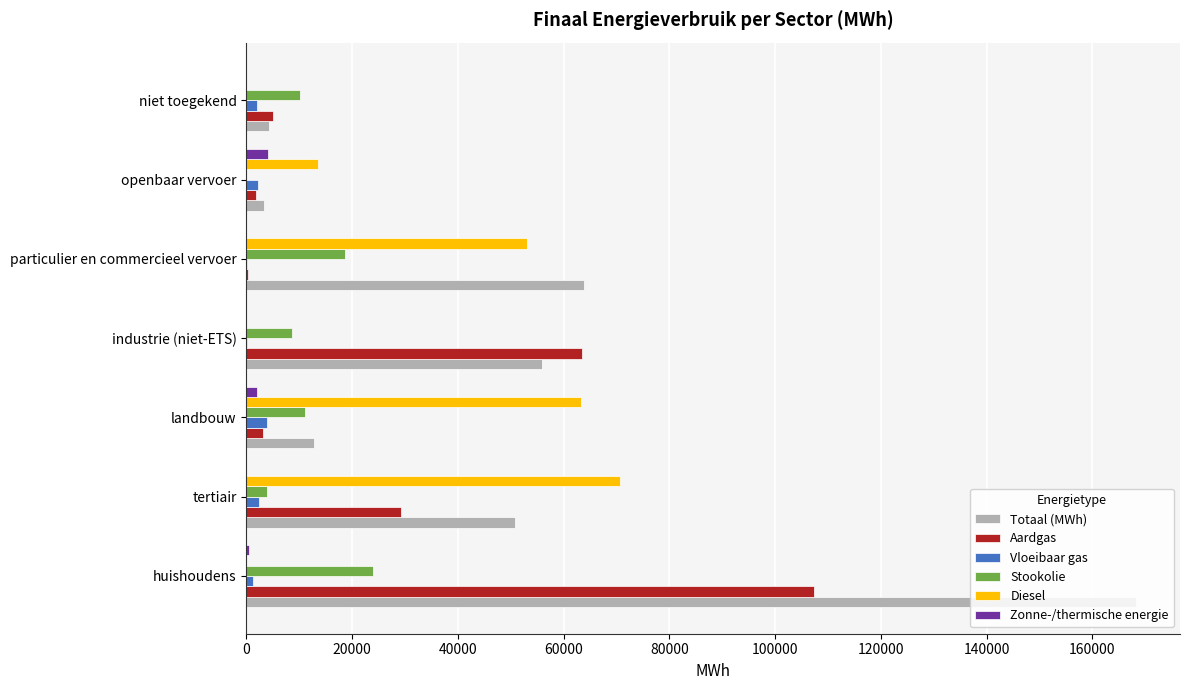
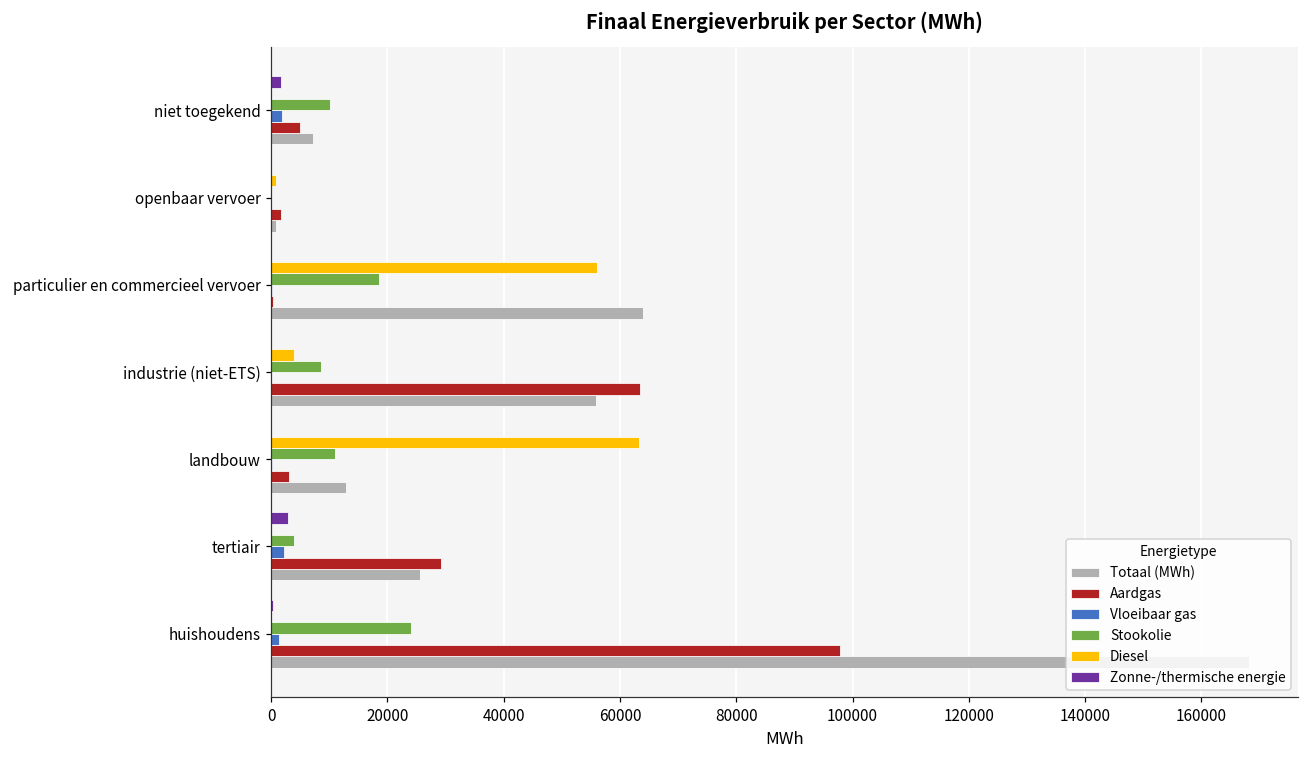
Zonne-/thermische energie, niet toegekend: 0 -> 2000
Totaal (MWh), niet toegekend: 4000 -> 7000
Zonne-/thermische energie, openbaar vervoer: 4000 -> 0
Diesel, openbaar vervoer: 13000 -> 1000
Vloeibaar gas, openbaar vervoer: 2000 -> 0
Totaal (MWh), openbaar vervoer: 3000 -> 1000
Diesel, particulier en commercieel vervoer: 53000 -> 56000
Diesel, industrie (niet-ETS): 0 -> 4000
Zonne-/thermische energie, landbouw: 2000 -> 0
Vloeibaar gas, landbouw: 4000 -> 0
Zonne-/thermische energie, tertiair: 0 -> 3000
Diesel, tertiair: 71000 -> 0
Totaal (MWh), tertiair: 51000 -> 26000
Aardgas, huishoudens: 107000 -> 98000
